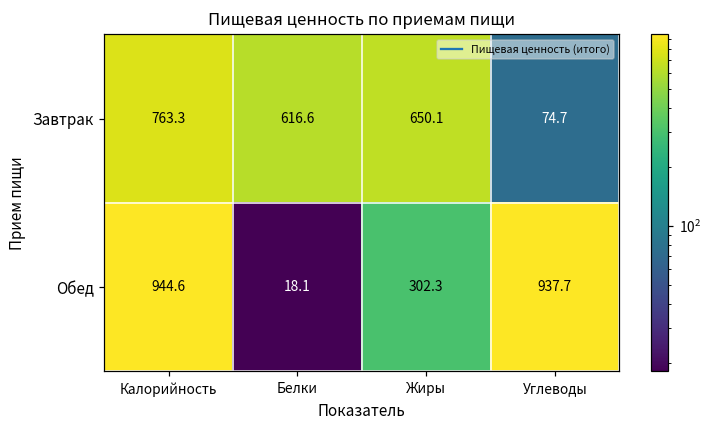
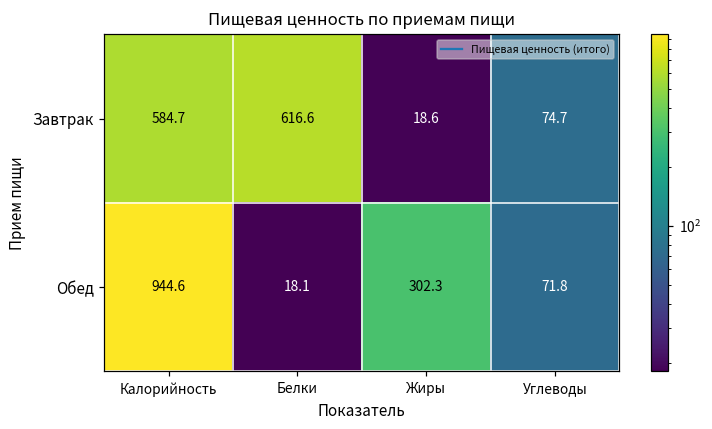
Завтрак, Калорийность: 763.3 -> 584.7
Завтрак, Жиры: 650.1 -> 18.6
Обед, Углеводы: 937.7 -> 71.8
